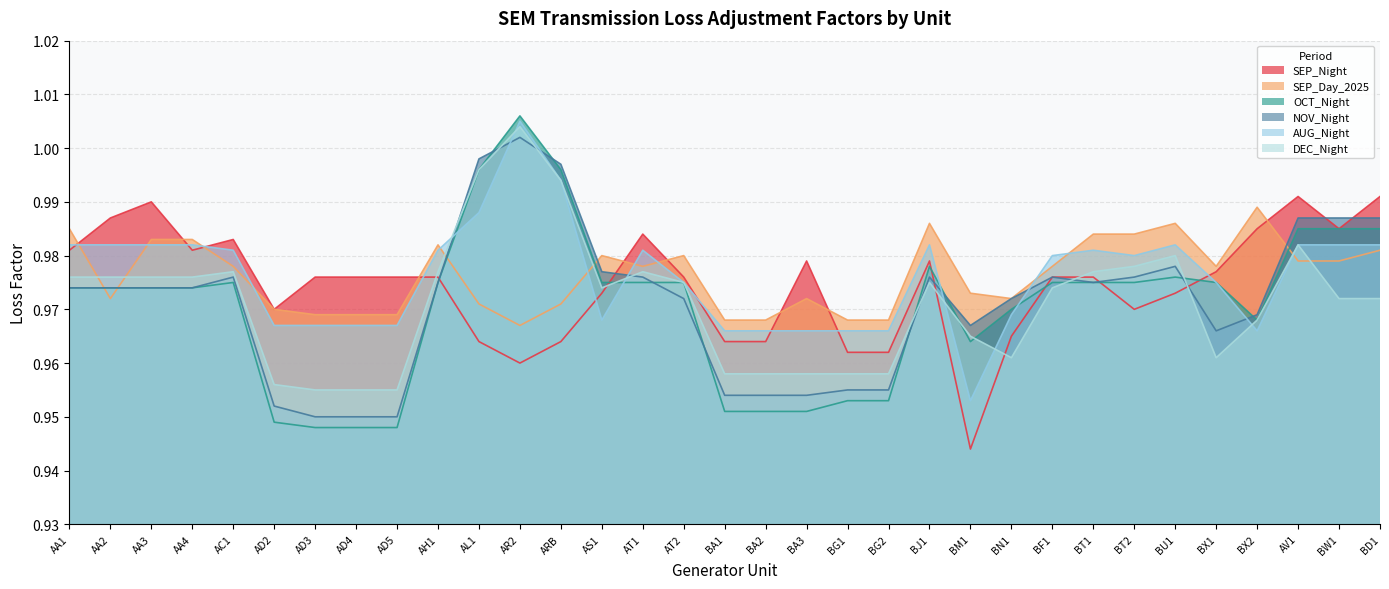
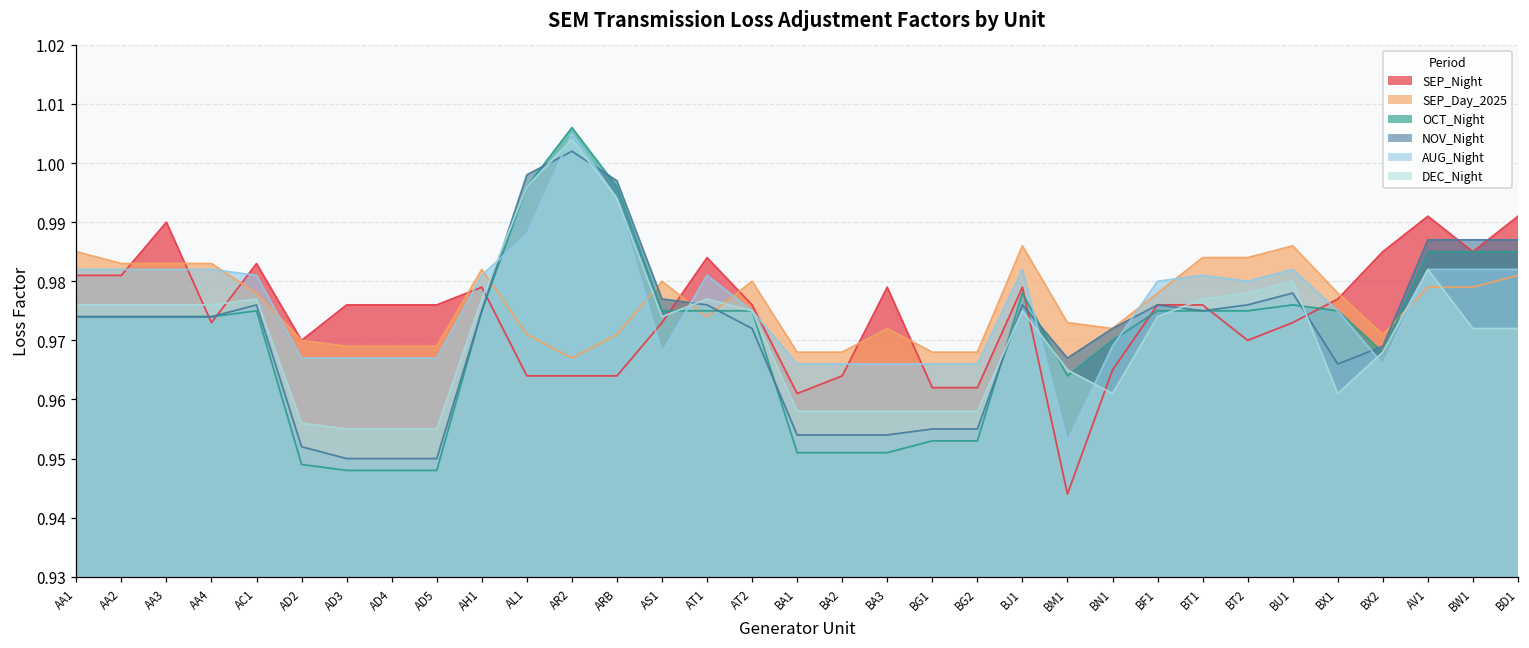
SEP_Night, AA2: 0.987 -> 0.981
SEP_Day_2025, AA2: 0.972 -> 0.983
SEP_Night, AA4: 0.981 -> 0.973
SEP_Night, AH1: 0.976 -> 0.979
SEP_Night, AR2: 0.960 -> 0.964
SEP_Day_2025, AT1: 0.978 -> 0.974
SEP_Night, BA1: 0.964 -> 0.961
SEP_Day_2025, BX2: 0.989 -> 0.971
